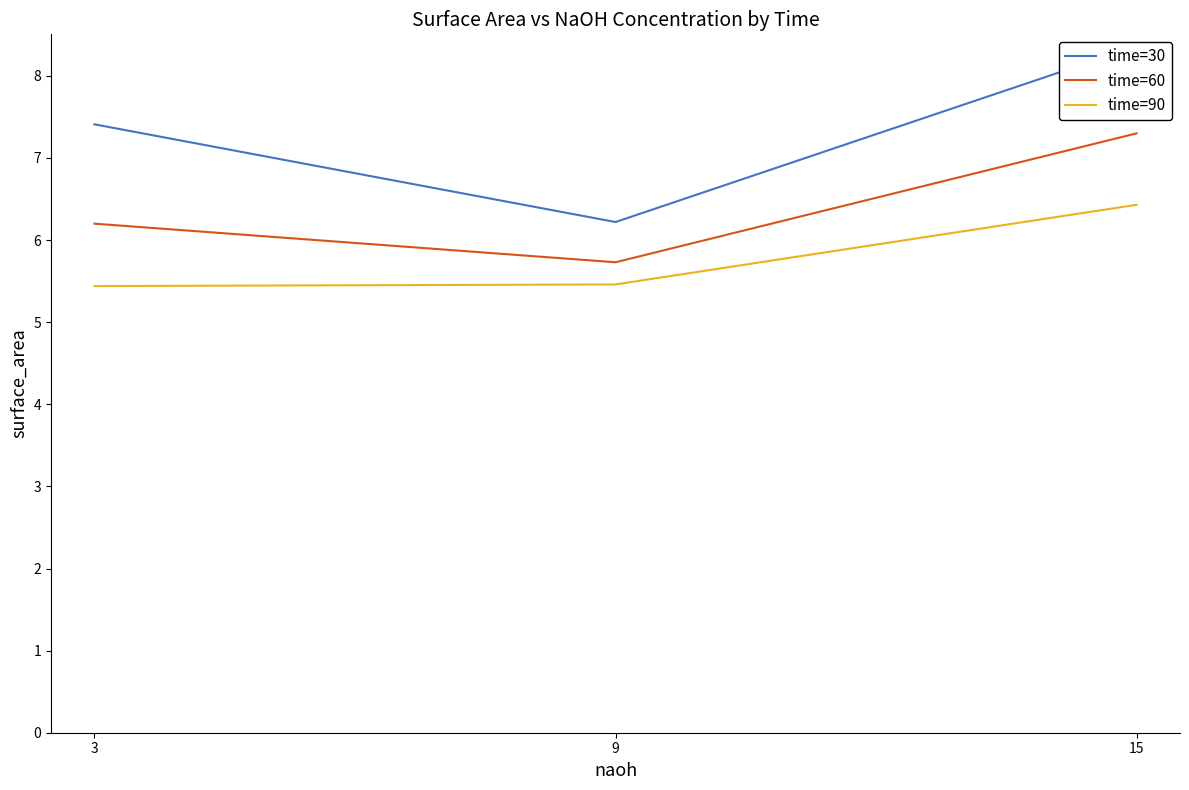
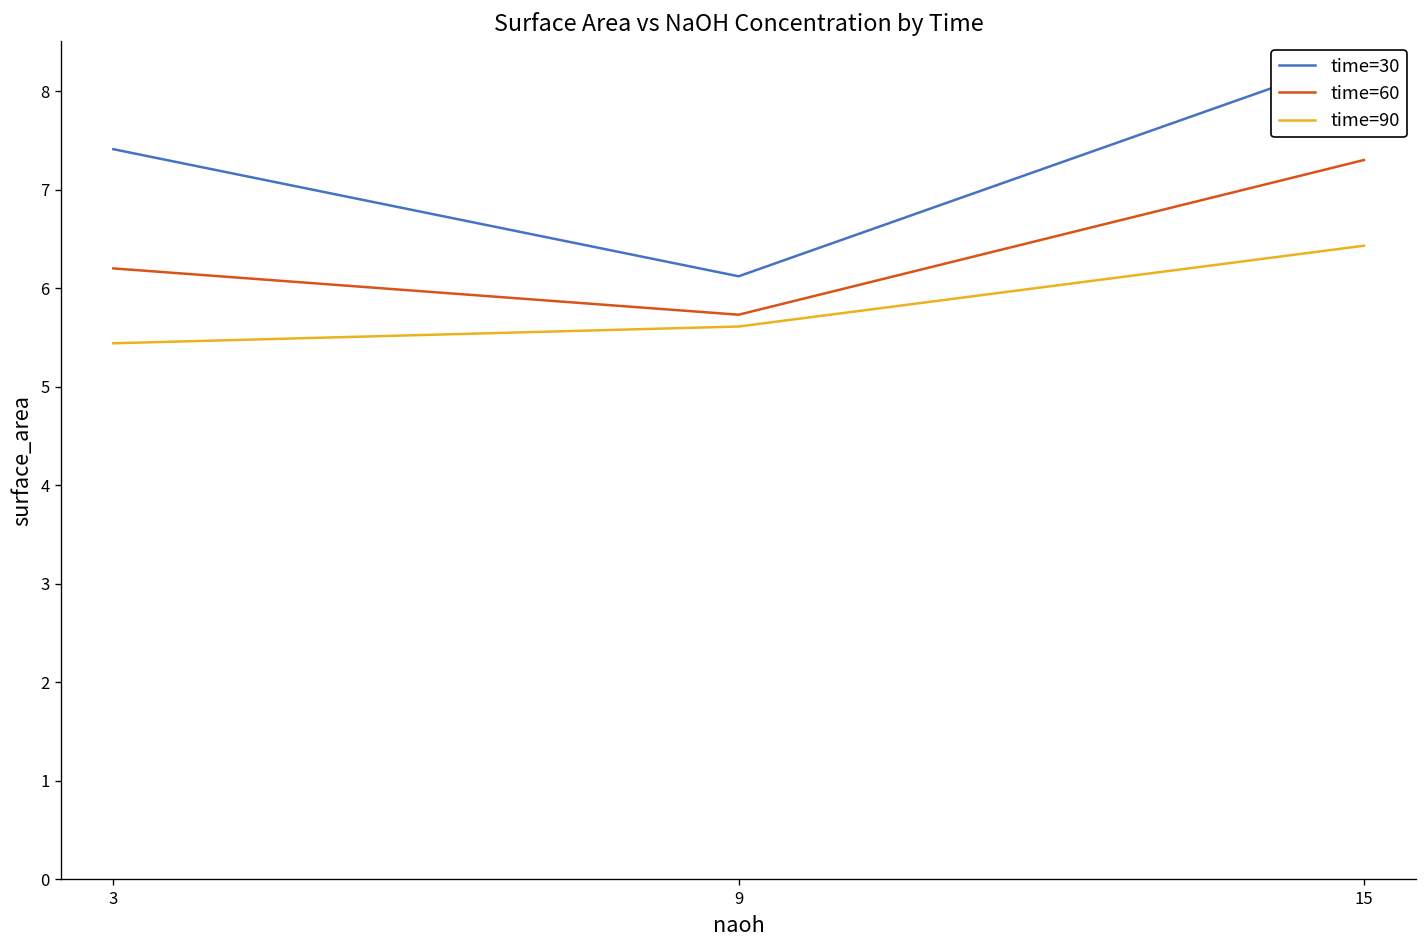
time=30, 9: 6.2 -> 6.1
time=90, 9: 5.5 -> 5.6
